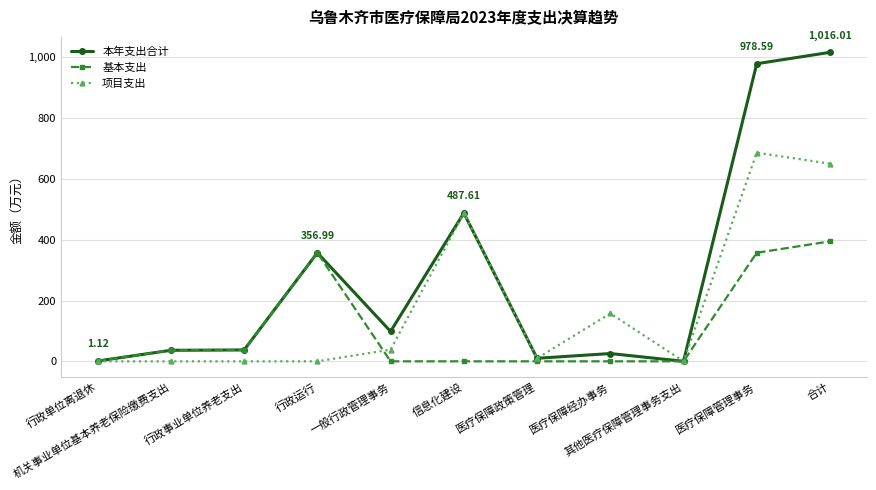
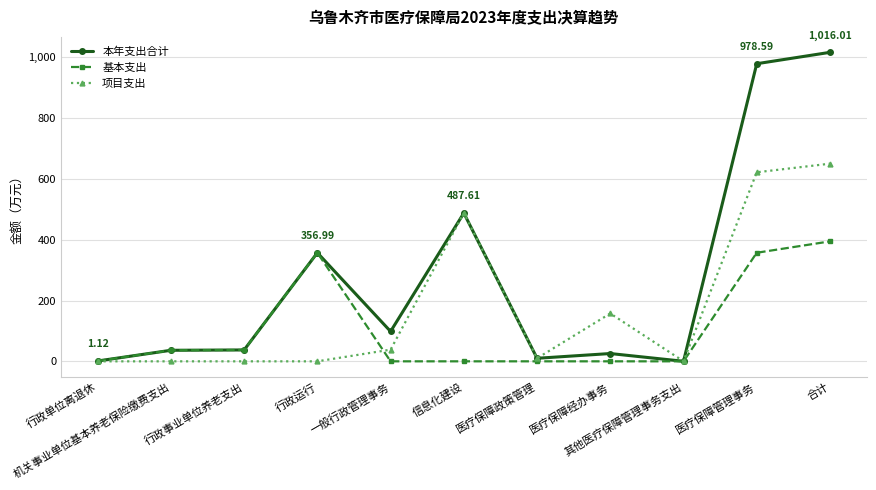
项目支出, 医疗保障管理事务: 690 -> 620
